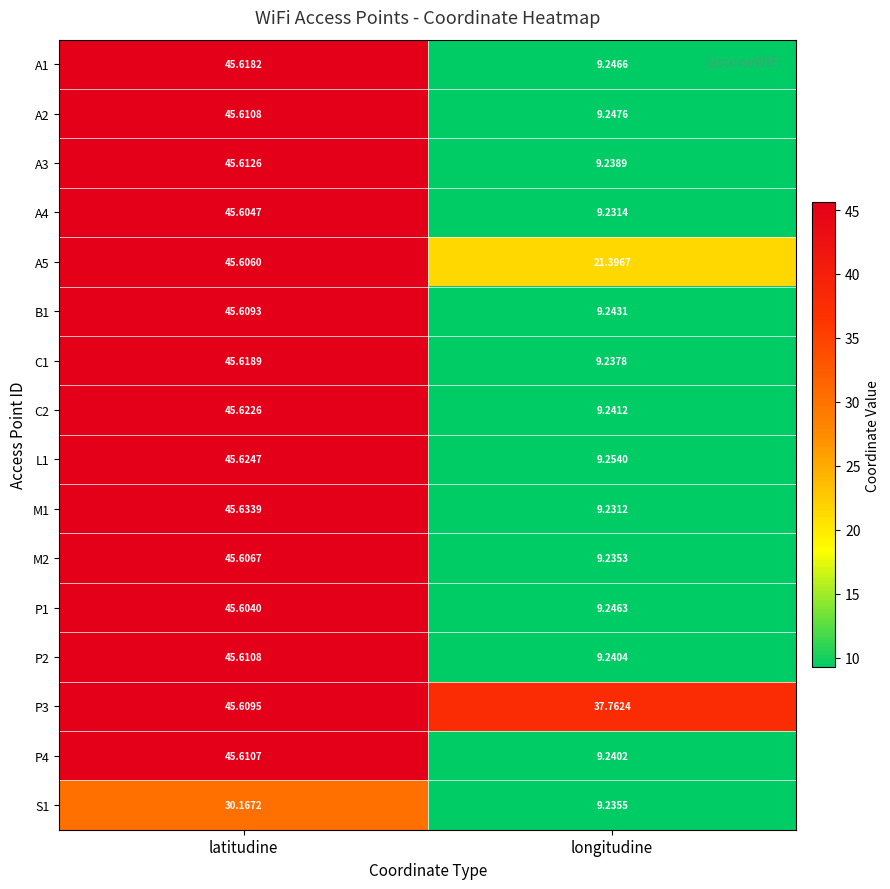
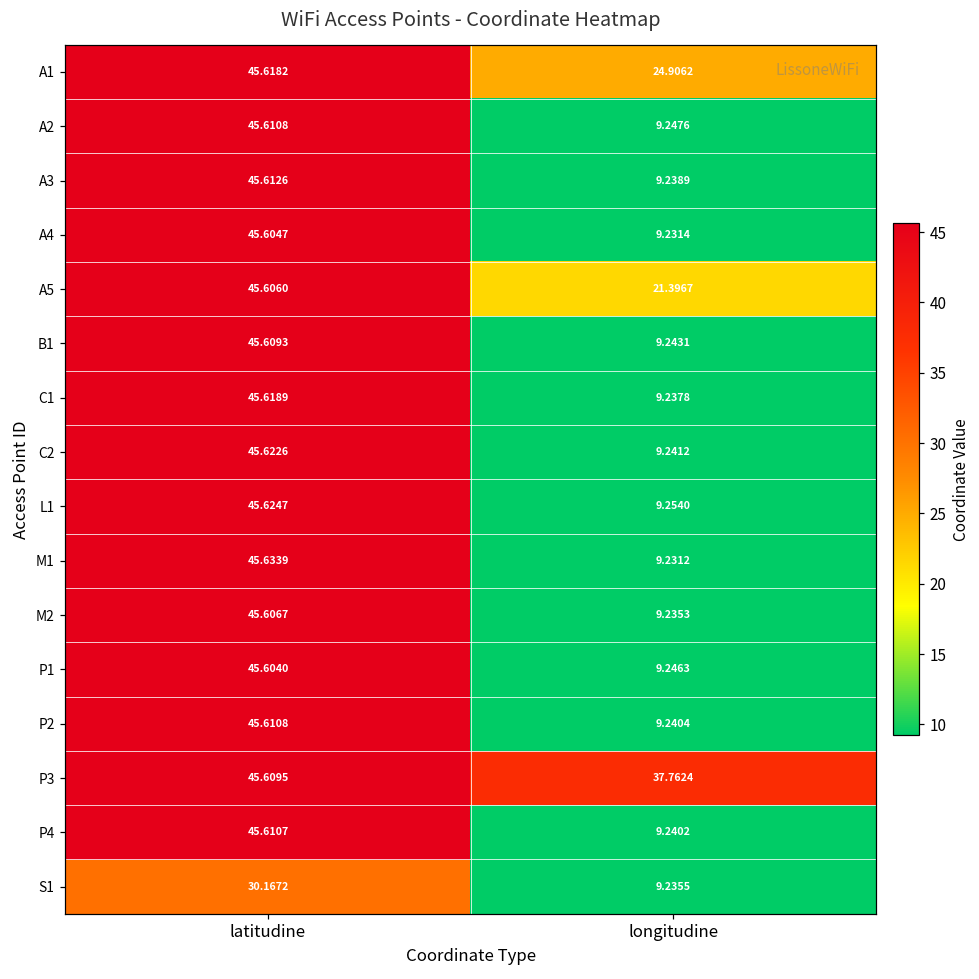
A1, longitudine: 9.2466 -> 24.9062
